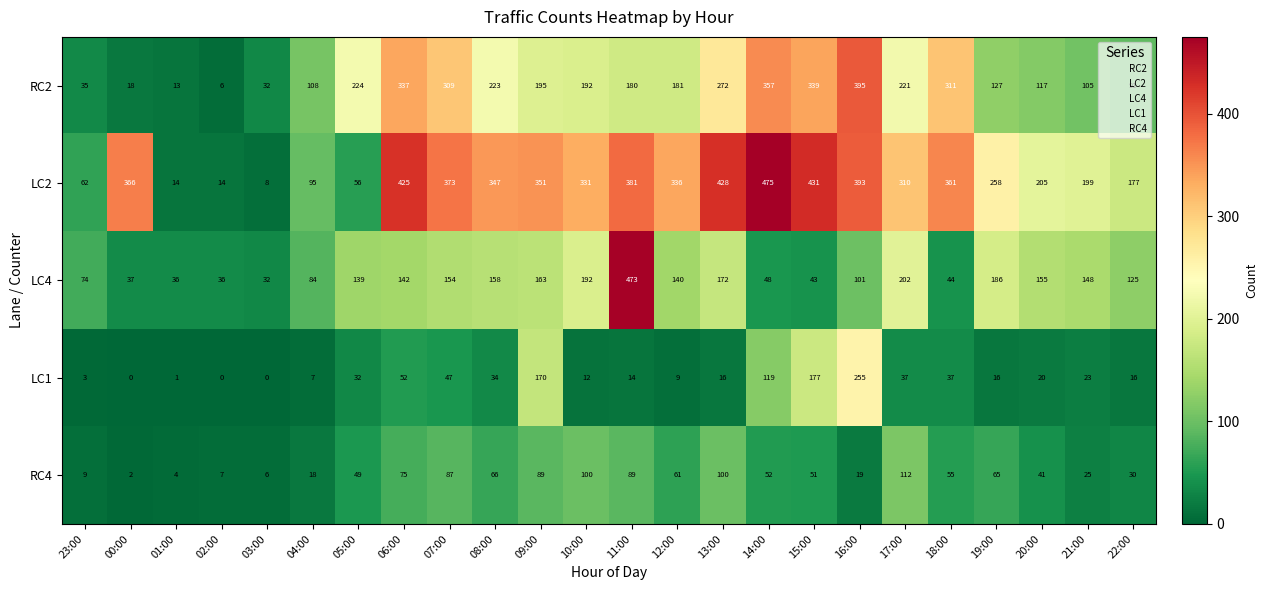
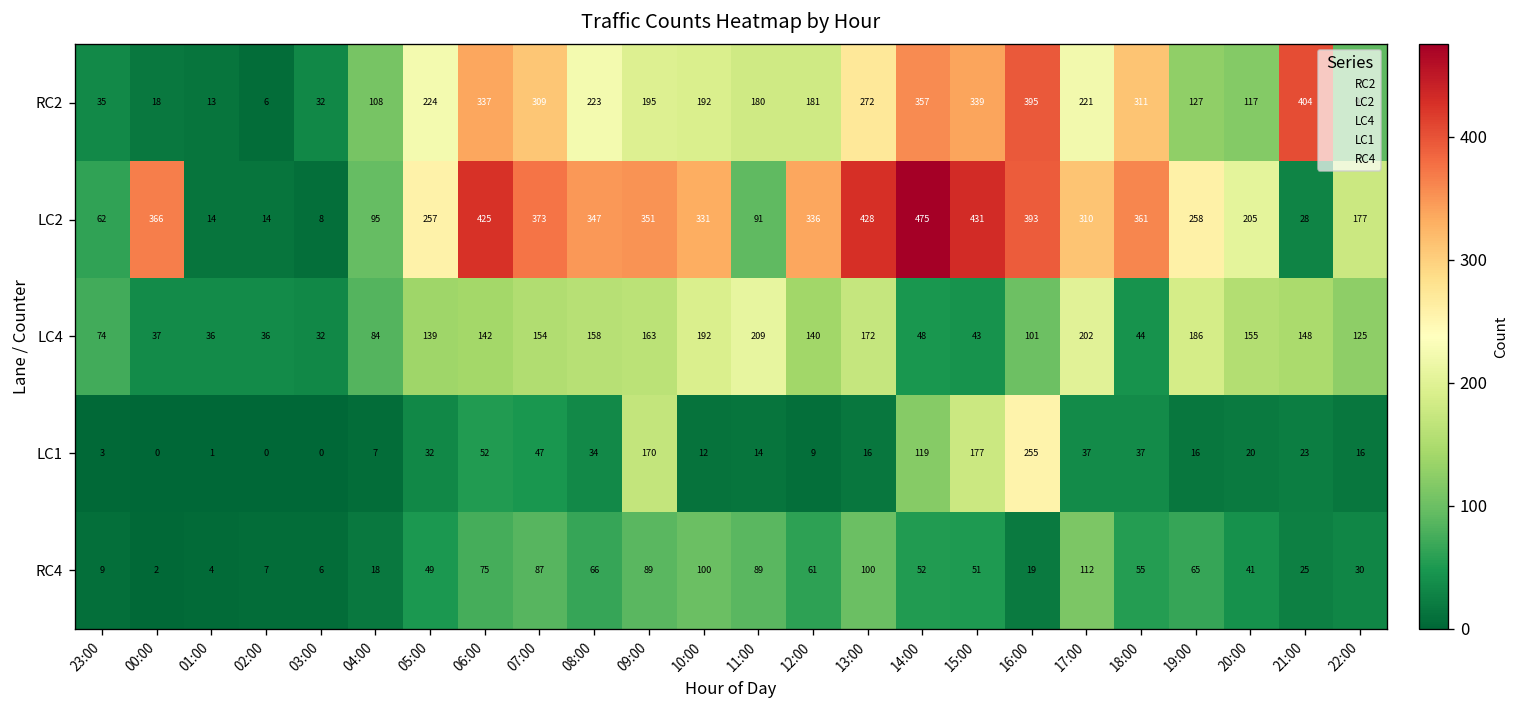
RC2, 21:00: 105 -> 404
LC2, 05:00: 56 -> 257
LC2, 11:00: 381 -> 91
LC2, 21:00: 199 -> 28
LC4, 11:00: 473 -> 209
